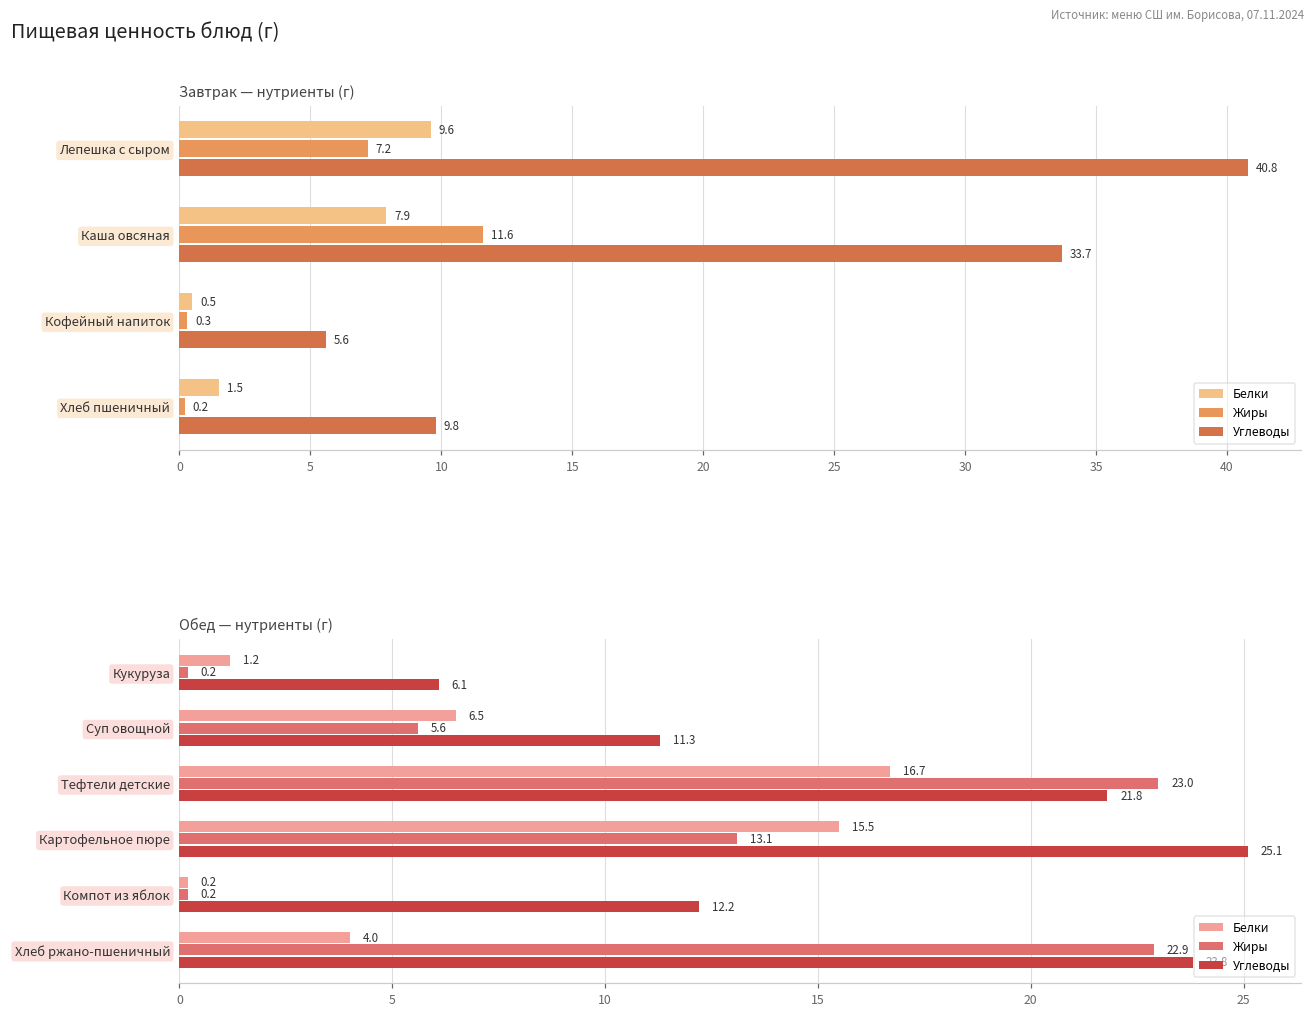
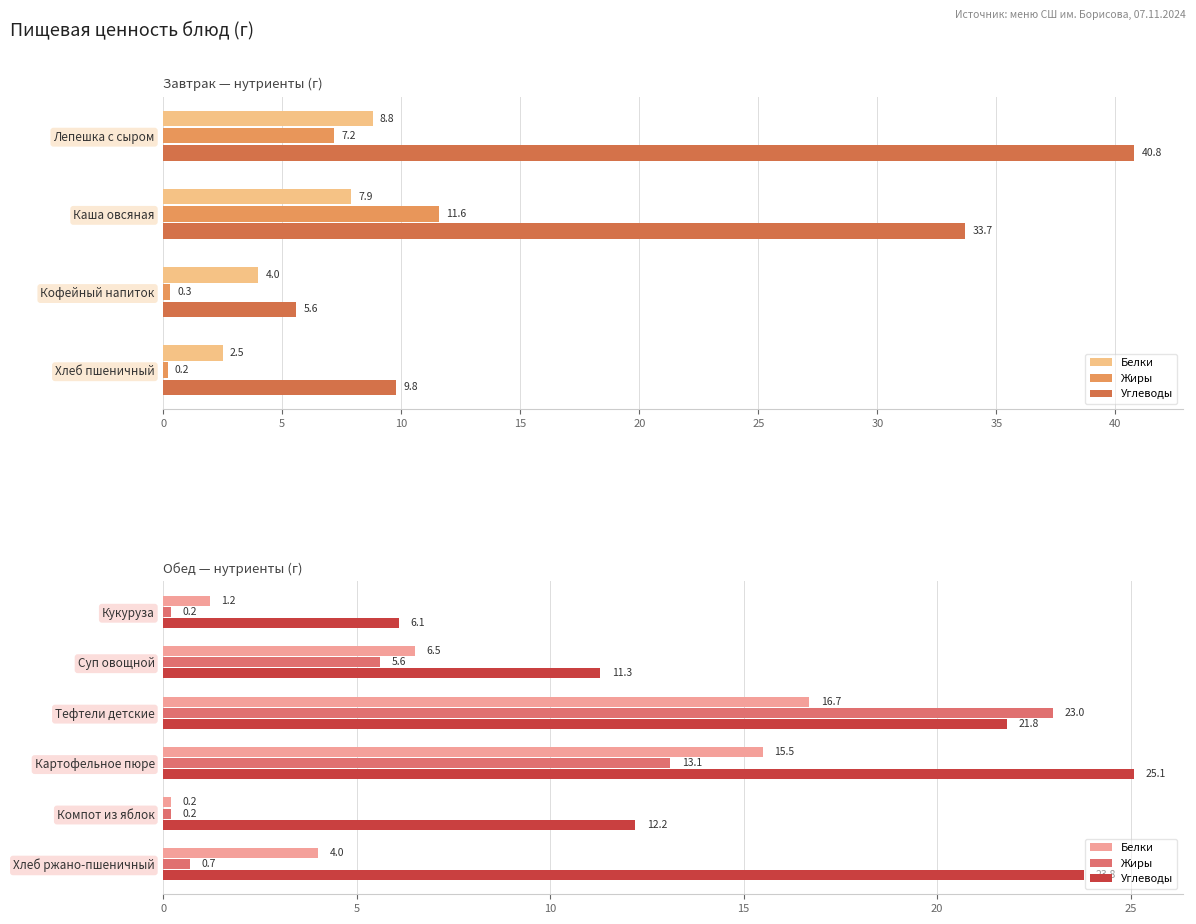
Завтрак — нутриенты (г), Белки, Лепешка с сыром: 9.6 -> 8.8
Завтрак — нутриенты (г), Белки, Кофейный напиток: 0.5 -> 4.0
Завтрак — нутриенты (г), Белки, Хлеб пшеничный: 1.5 -> 2.5
Обед — нутриенты (г), Жиры, Хлеб ржано-пшеничный: 22.9 -> 0.7
